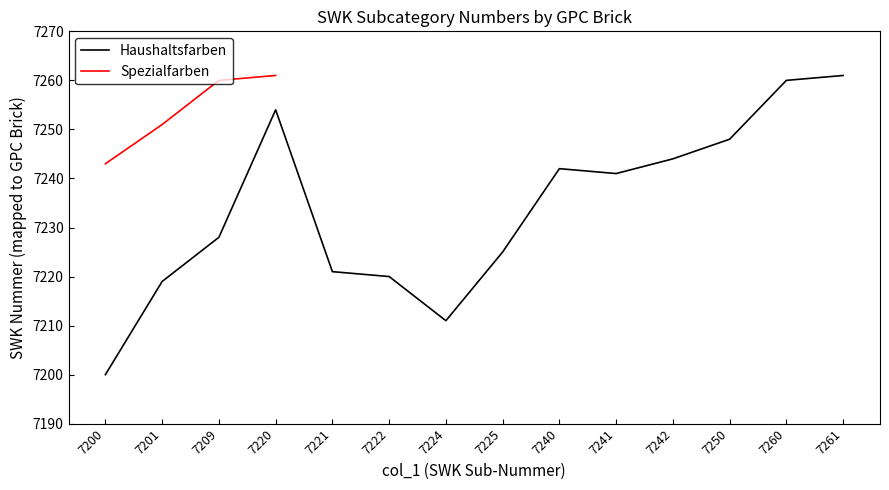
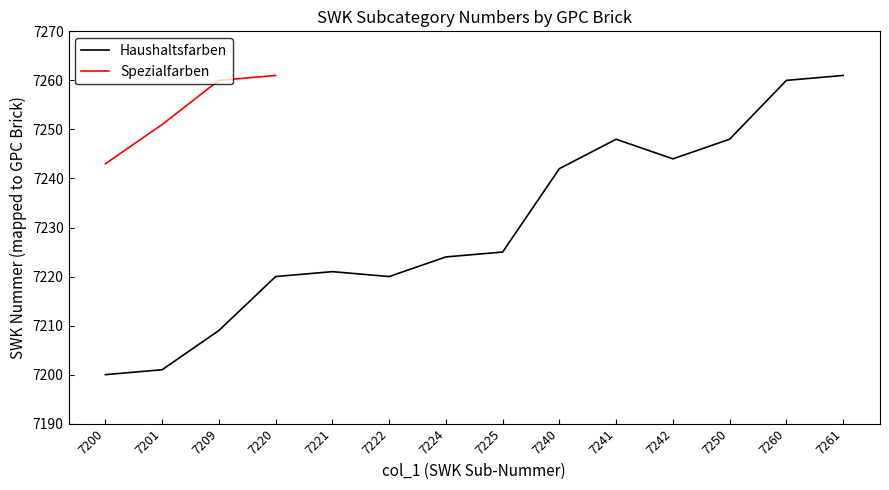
Haushaltsfarben, 7201: 7219 -> 7201
Haushaltsfarben, 7209: 7228 -> 7209
Haushaltsfarben, 7220: 7254 -> 7220
Haushaltsfarben, 7224: 7211 -> 7224
Haushaltsfarben, 7241: 7241 -> 7248
